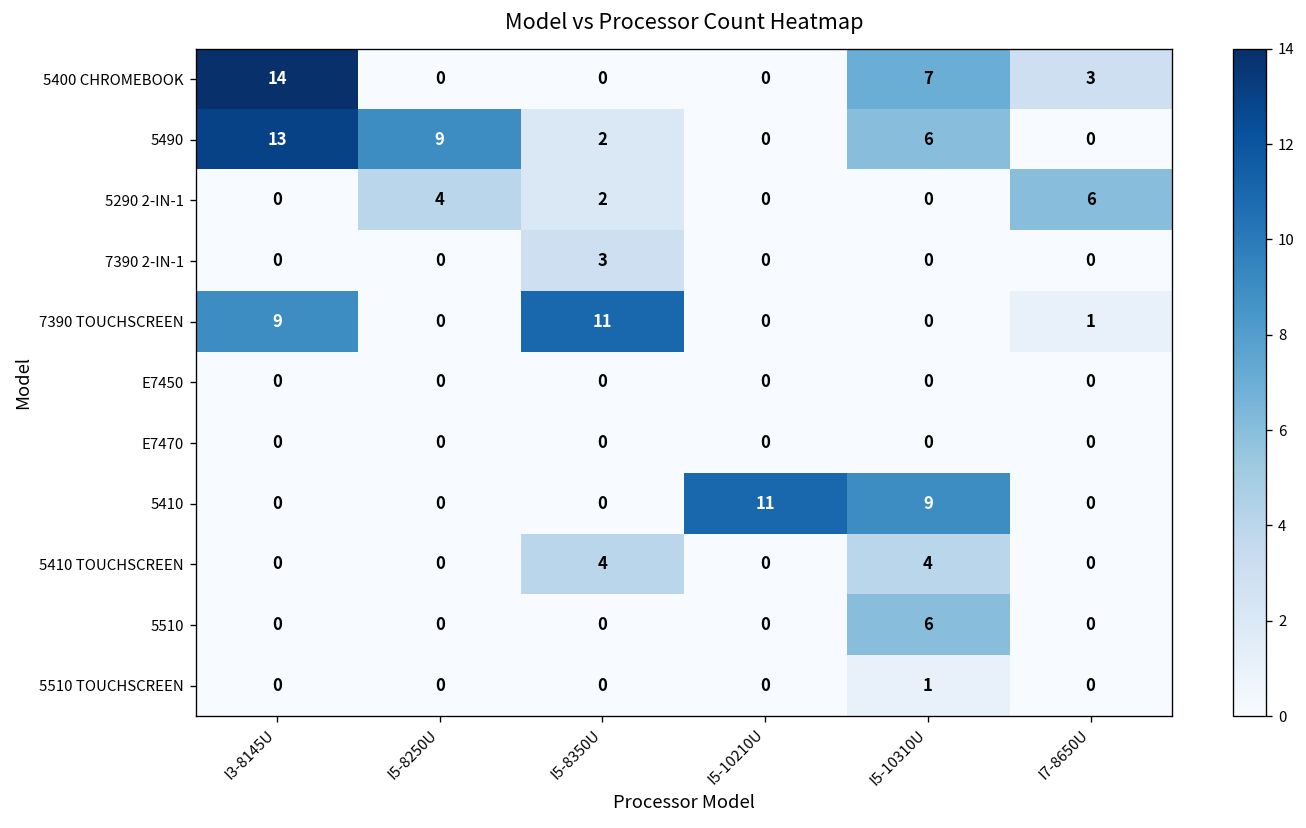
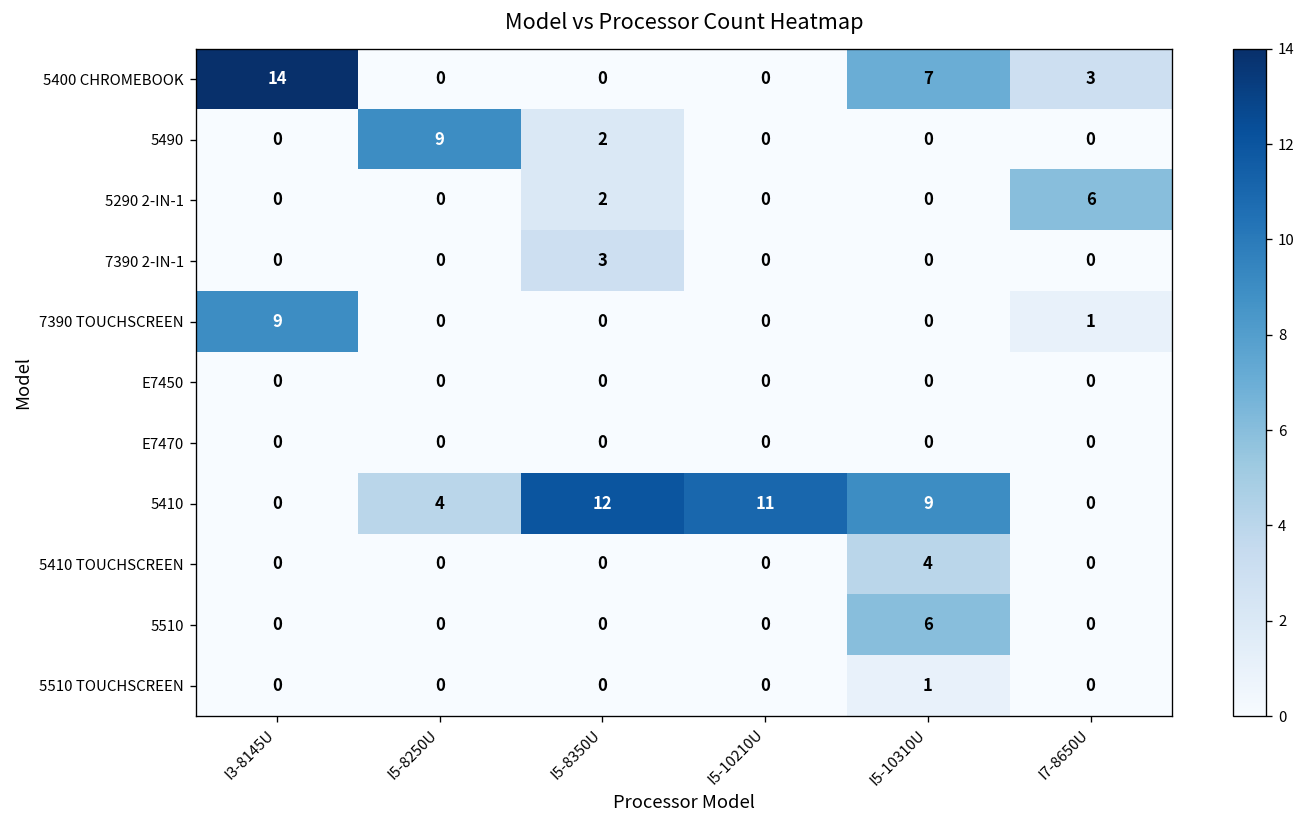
5490, I3-8145U: 13 -> 0
5490, I5-10310U: 6 -> 0
5290 2-IN-1, I5-8250U: 4 -> 0
7390 TOUCHSCREEN, I5-8350U: 11 -> 0
5410, I5-8250U: 0 -> 4
5410, I5-8350U: 0 -> 12
5410 TOUCHSCREEN, I5-8350U: 4 -> 0
